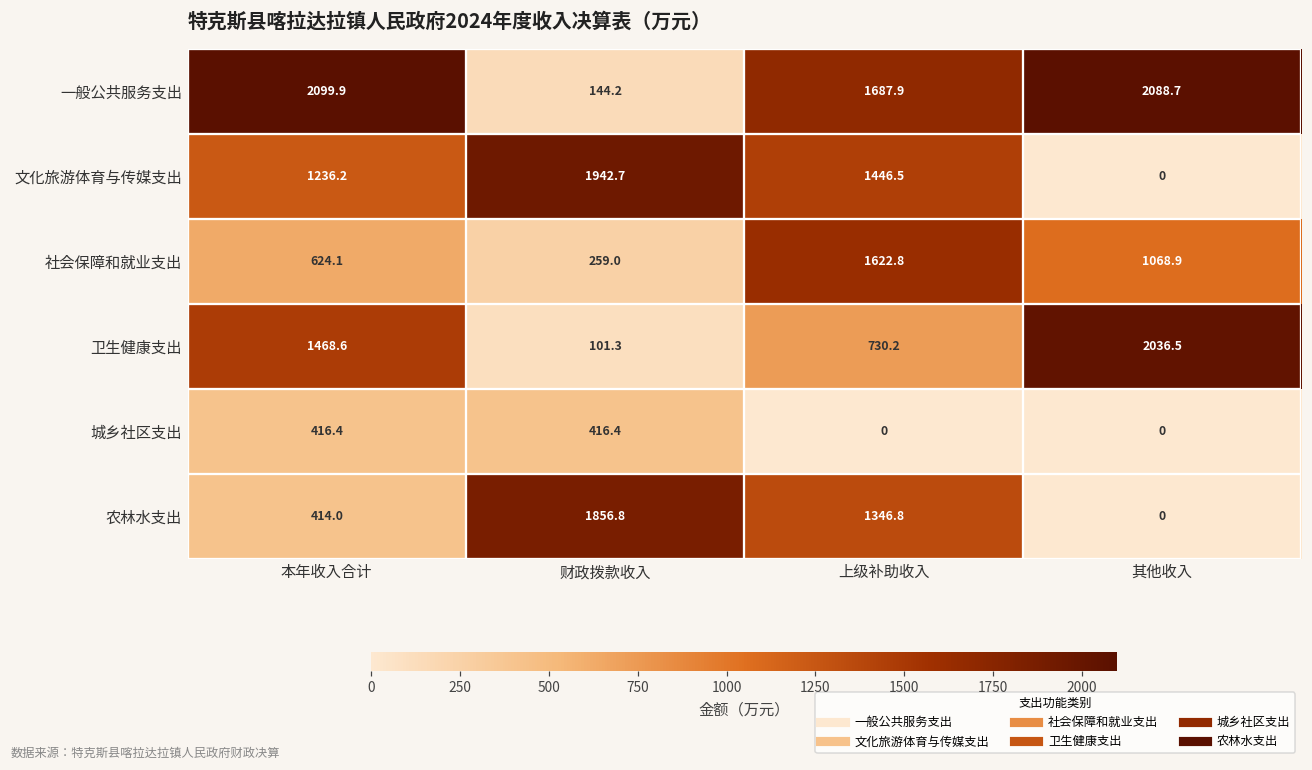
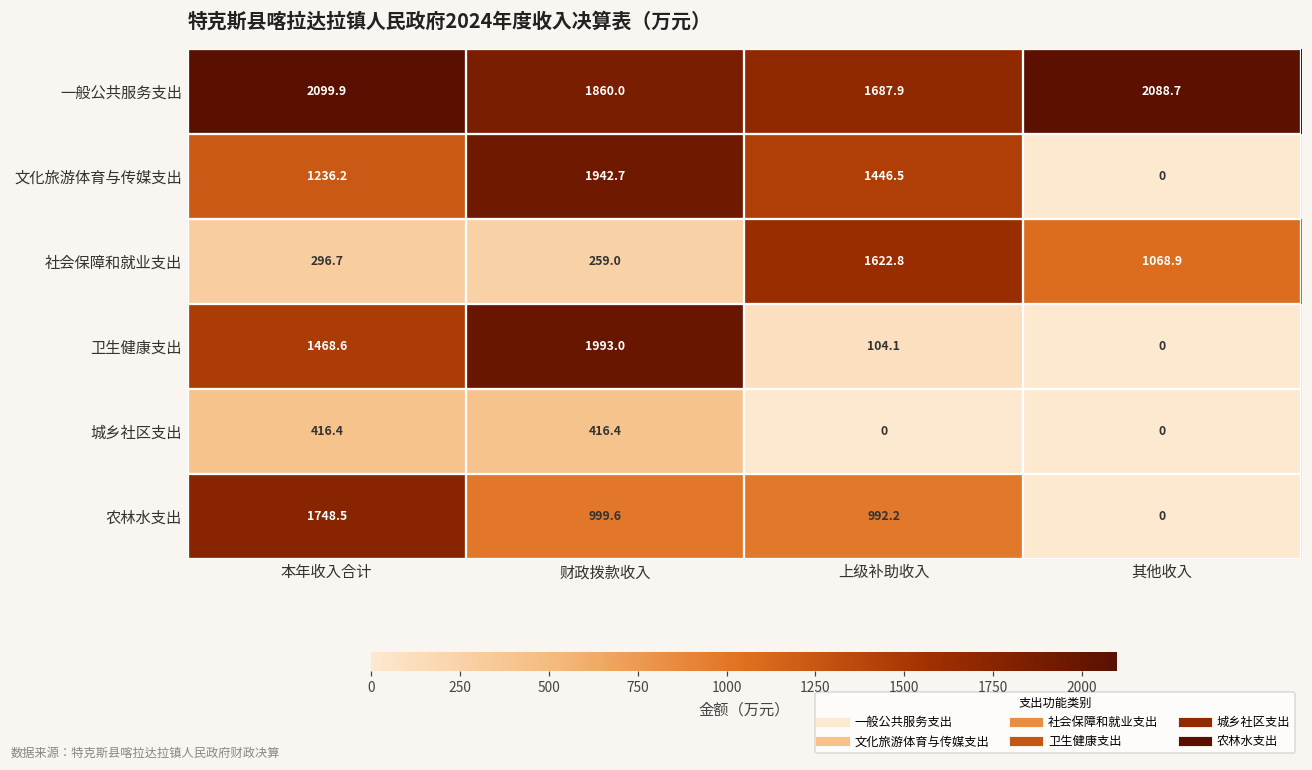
一般公共服务支出, 财政拨款收入: 144.2 -> 1860.0
社会保障和就业支出, 本年收入合计: 624.1 -> 296.7
卫生健康支出, 财政拨款收入: 101.3 -> 1993.0
卫生健康支出, 上级补助收入: 730.2 -> 104.1
卫生健康支出, 其他收入: 2036.5 -> 0
农林水支出, 本年收入合计: 414.0 -> 1748.5
农林水支出, 财政拨款收入: 1856.8 -> 999.6
农林水支出, 上级补助收入: 1346.8 -> 992.2
